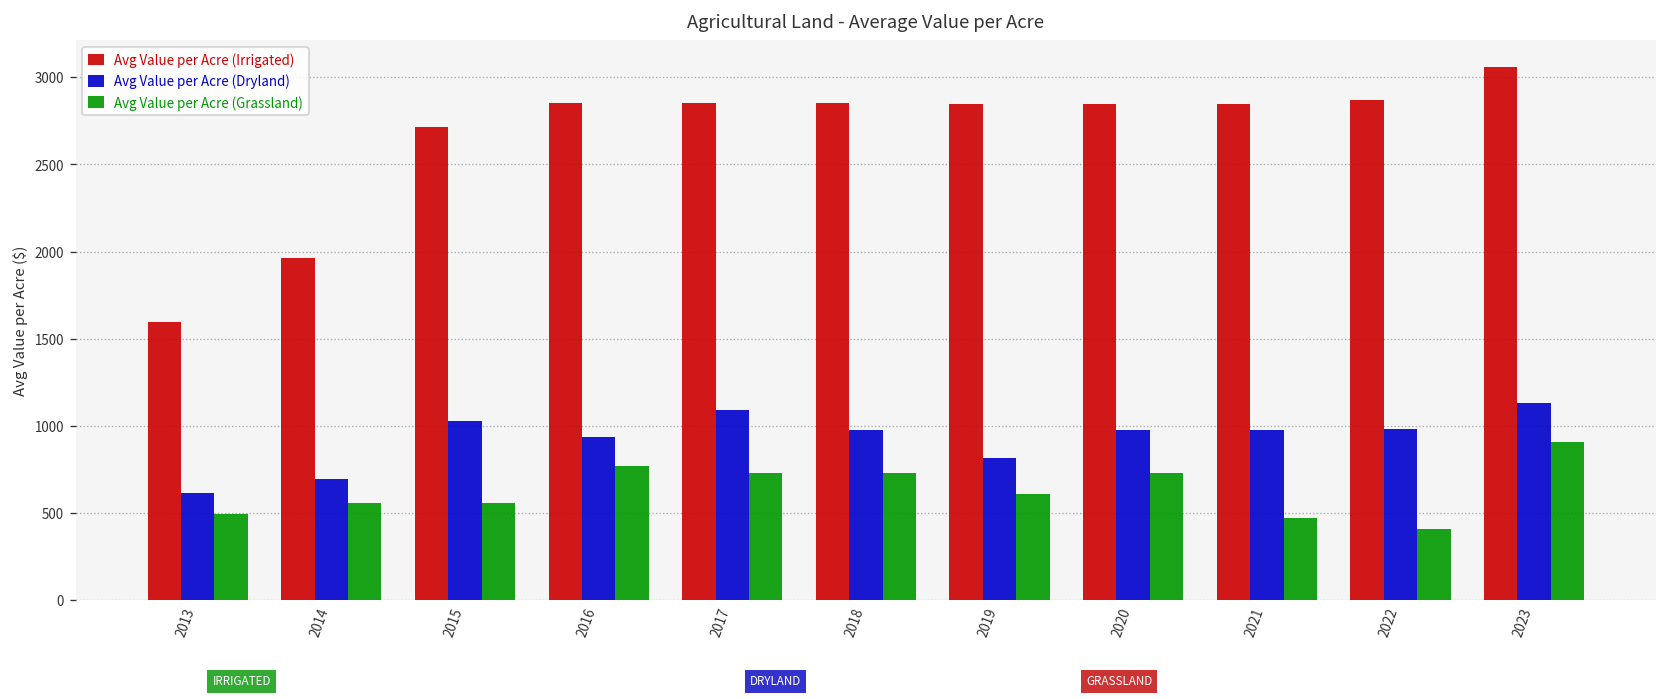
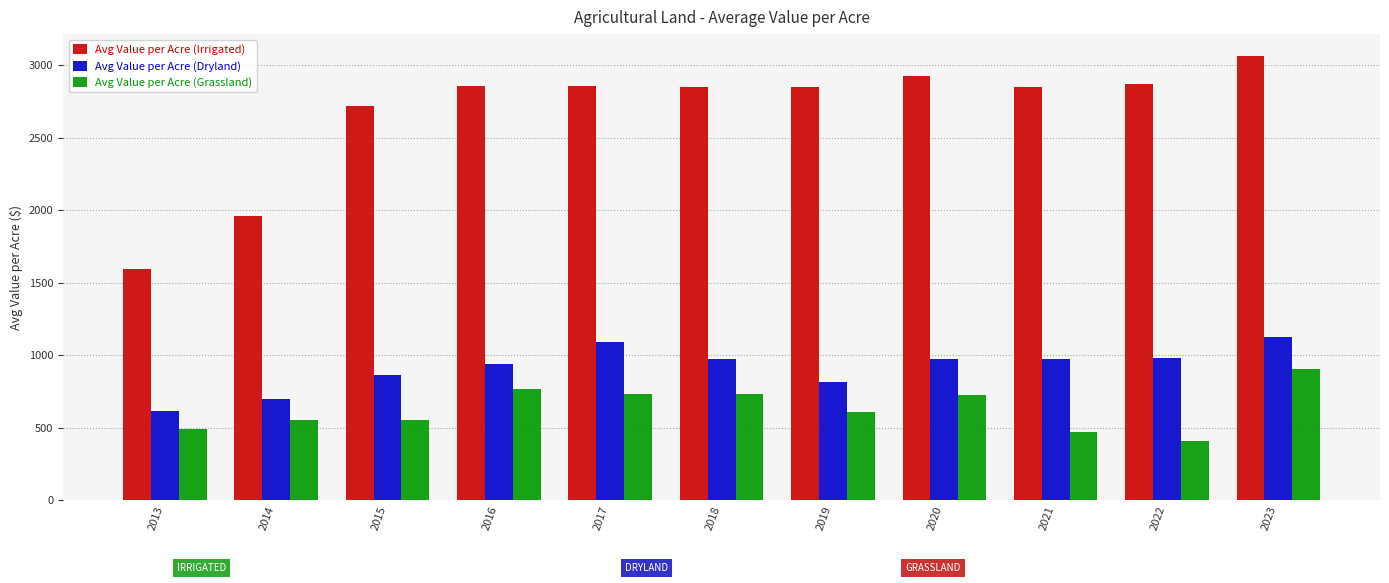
Avg Value per Acre (Dryland), 2015: 1030 -> 870
Avg Value per Acre (Irrigated), 2020: 2850 -> 2930
